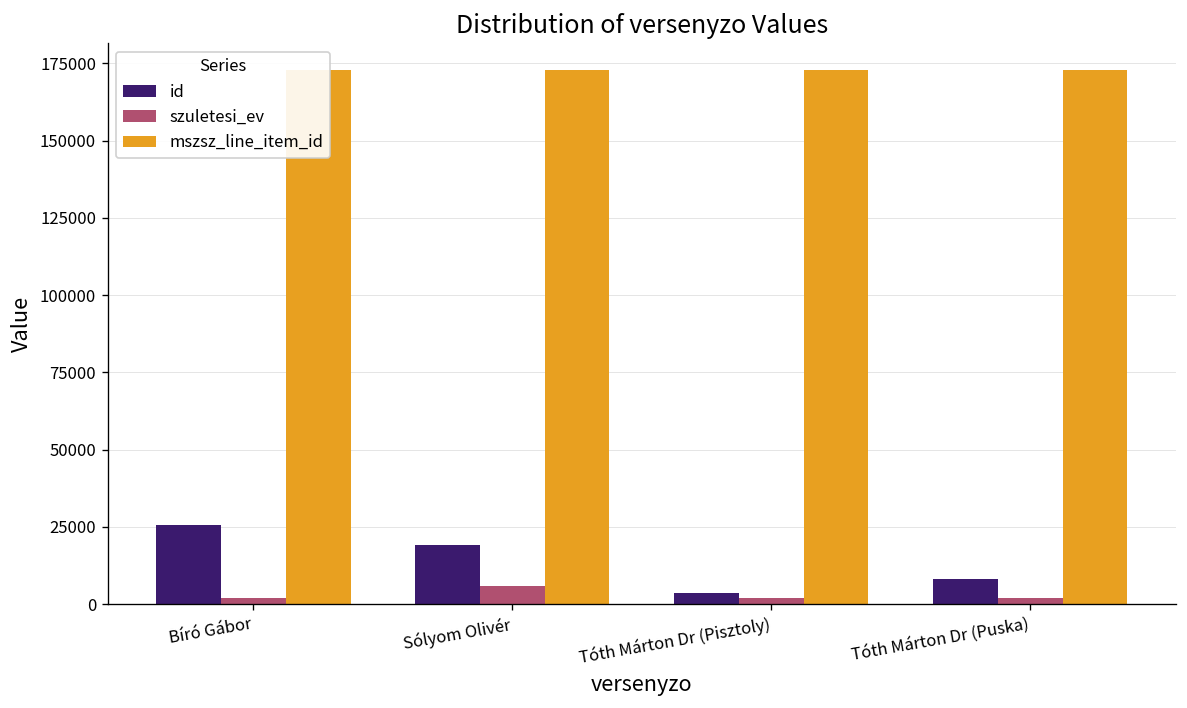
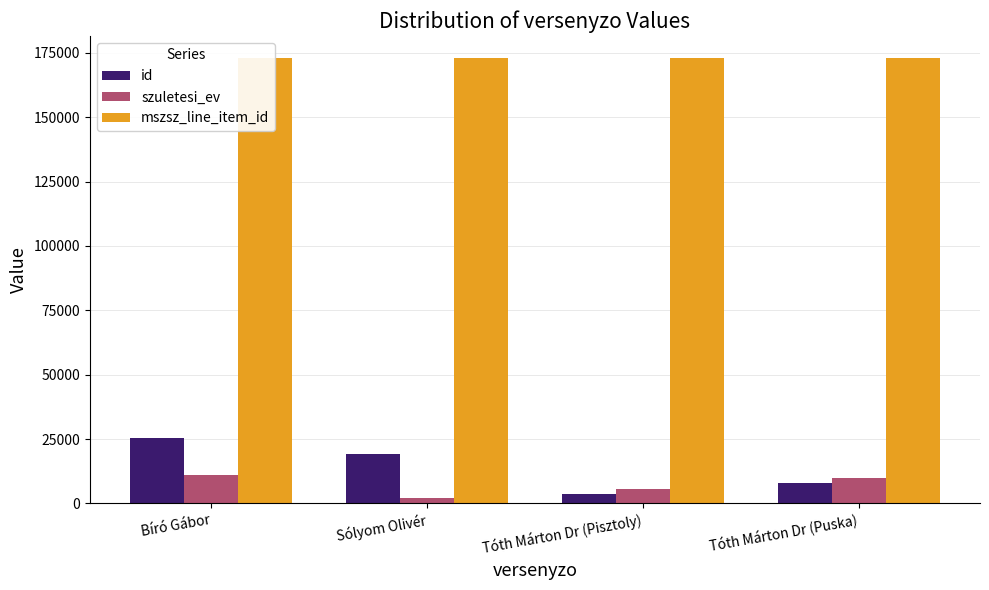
szuletesi_ev, Bíró Gábor: 2000 -> 11000
szuletesi_ev, Sólyom Olivér: 6000 -> 2000
szuletesi_ev, Tóth Márton Dr (Pisztoly): 2000 -> 5000
szuletesi_ev, Tóth Márton Dr (Puska): 2000 -> 10000
